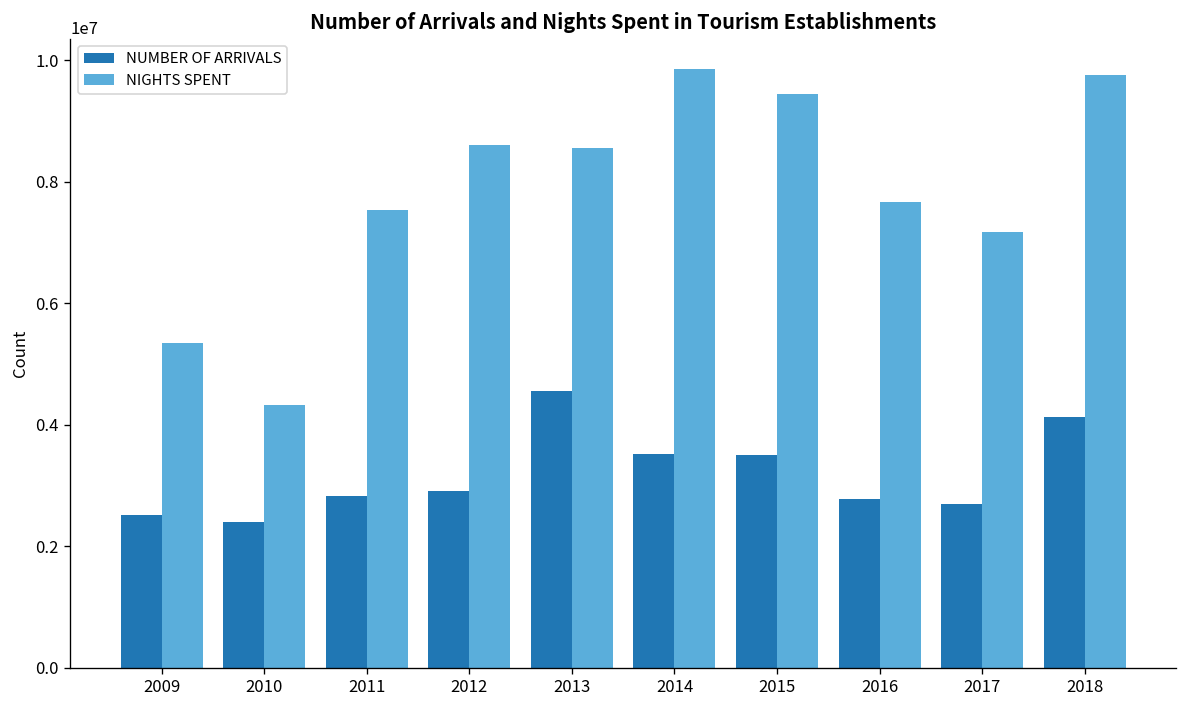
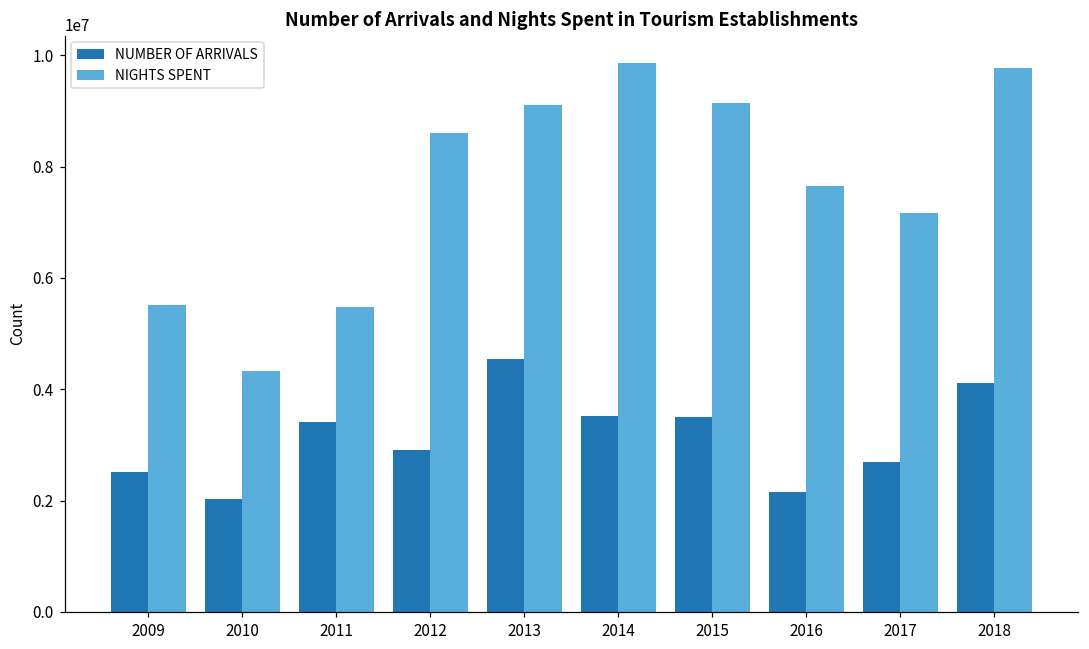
NIGHTS SPENT, 2009: 5300000 -> 5500000
NUMBER OF ARRIVALS, 2010: 2400000 -> 2000000
NUMBER OF ARRIVALS, 2011: 2800000 -> 3400000
NIGHTS SPENT, 2011: 7500000 -> 5500000
NIGHTS SPENT, 2013: 8600000 -> 9100000
NIGHTS SPENT, 2015: 9400000 -> 9100000
NUMBER OF ARRIVALS, 2016: 2800000 -> 2200000
